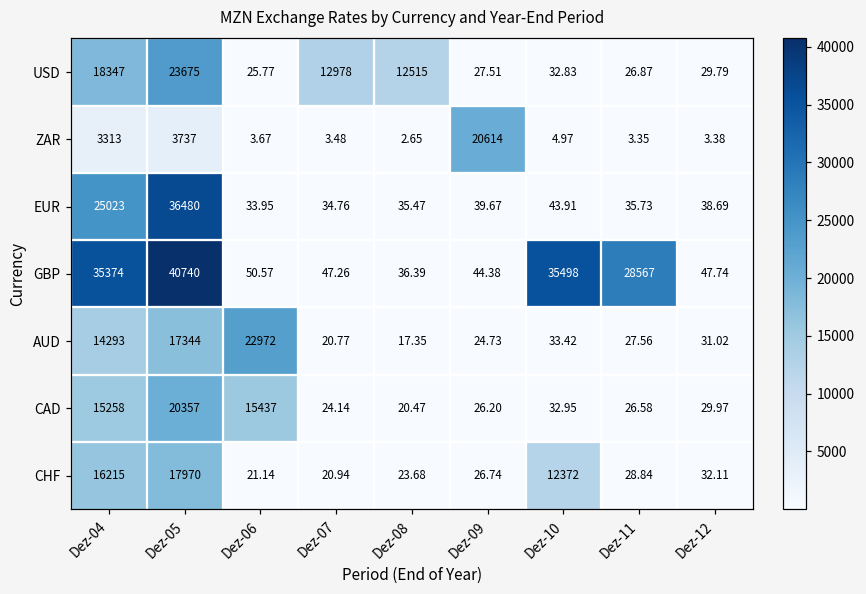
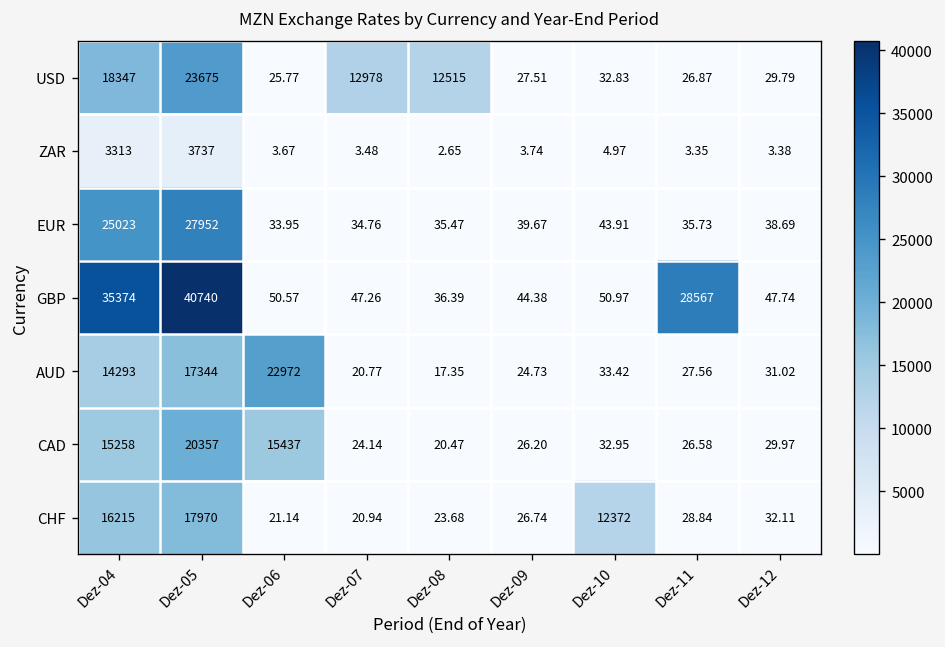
ZAR, Dez-09: 20614 -> 3.74
EUR, Dez-05: 36480 -> 27952
GBP, Dez-10: 35498 -> 50.97
